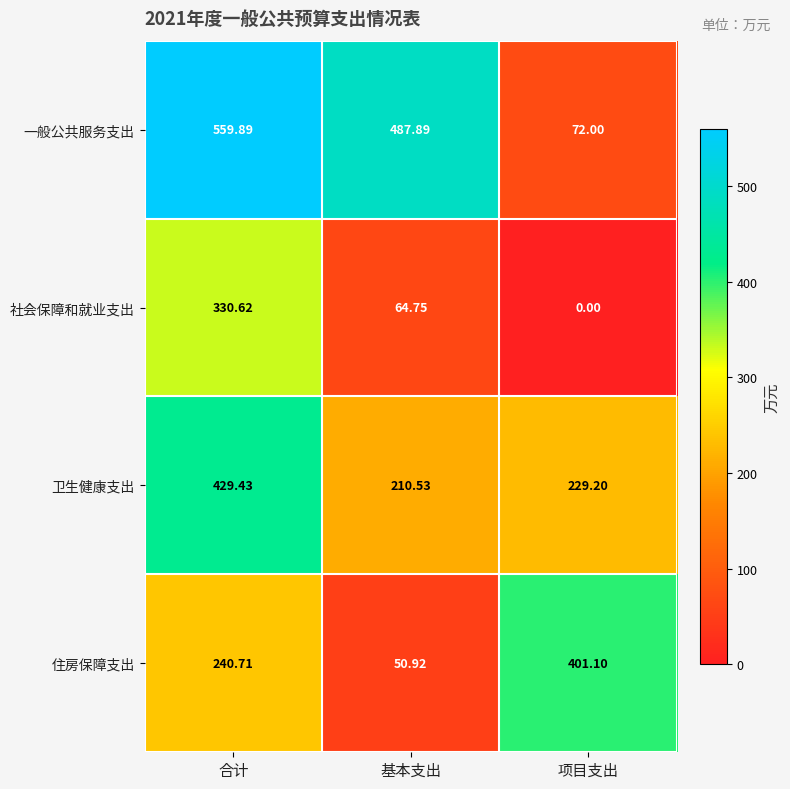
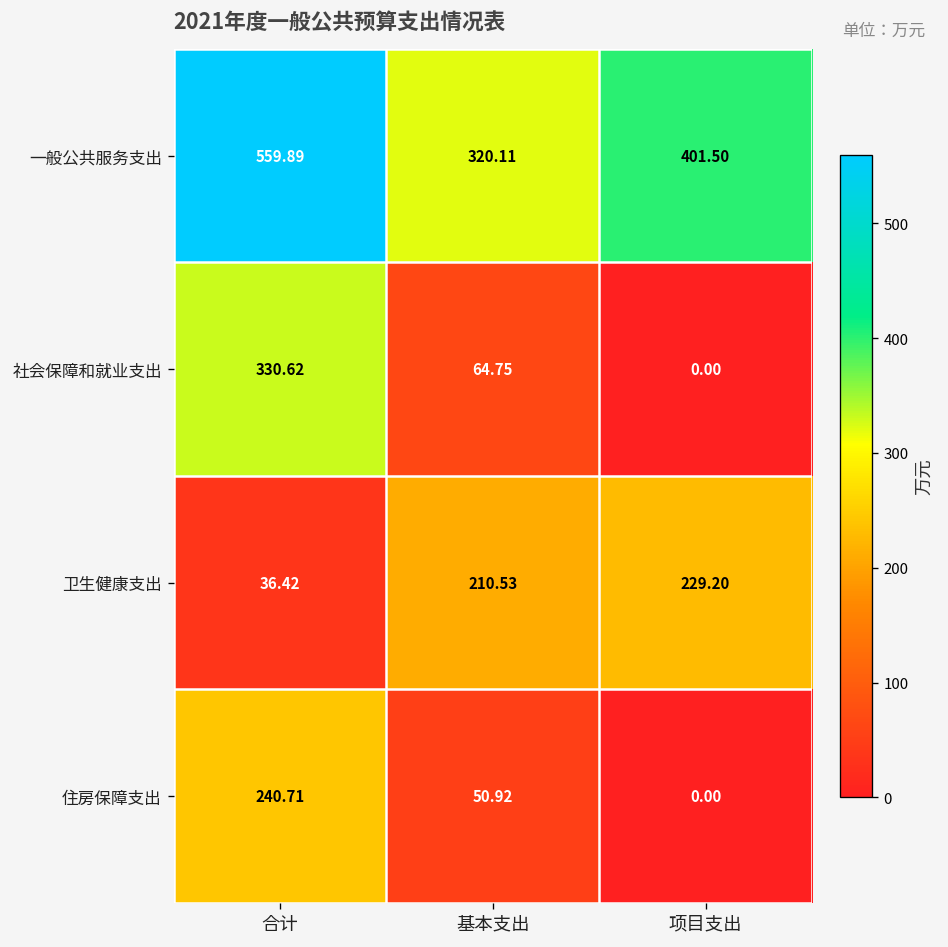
一般公共服务支出, 基本支出: 487.89 -> 320.11
一般公共服务支出, 项目支出: 72.00 -> 401.50
卫生健康支出, 合计: 429.43 -> 36.42
住房保障支出, 项目支出: 401.10 -> 0.00
